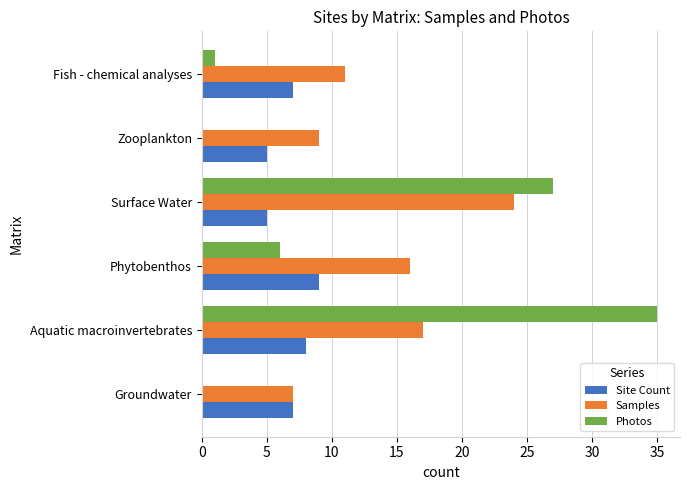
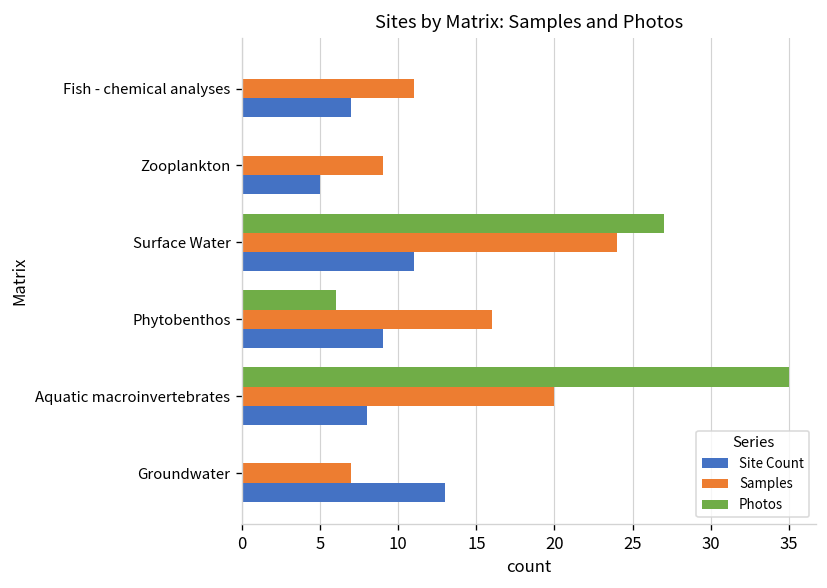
Photos, Fish - chemical analyses: 1 -> 0
Site Count, Surface Water: 5 -> 11
Samples, Aquatic macroinvertebrates: 17 -> 20
Site Count, Groundwater: 7 -> 13
